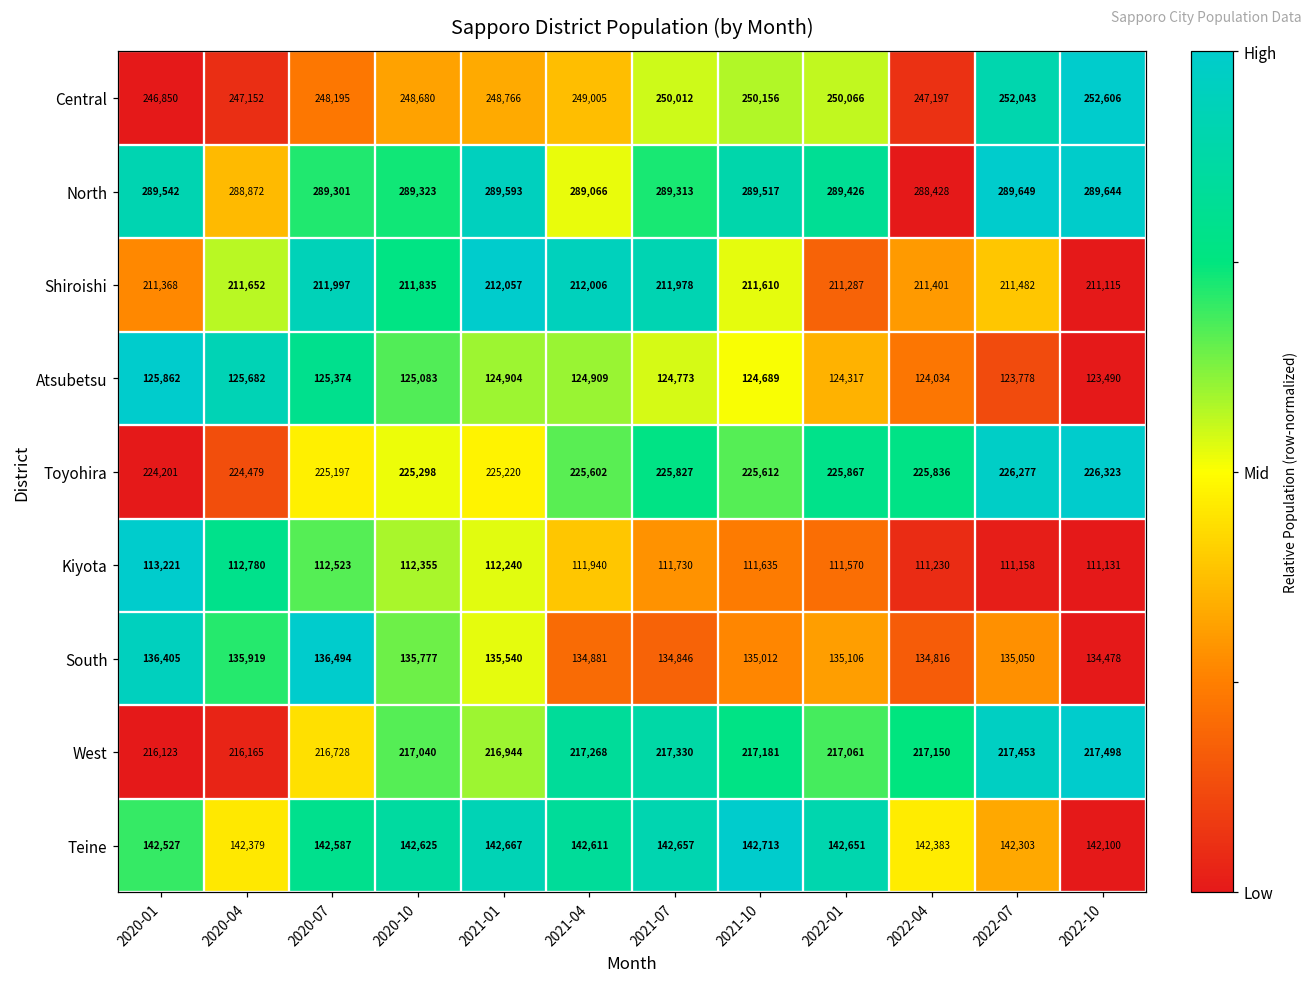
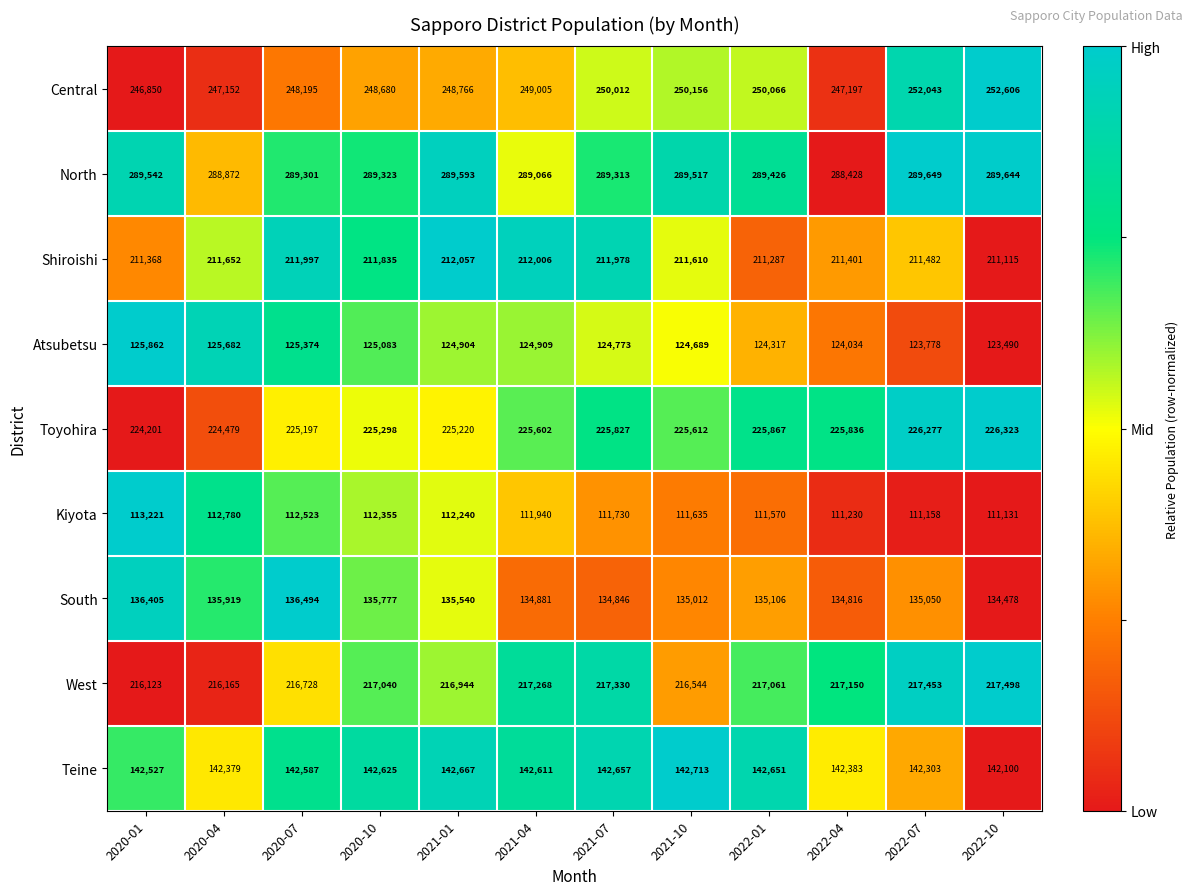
West, 2021-10: 217,181 -> 216,544
